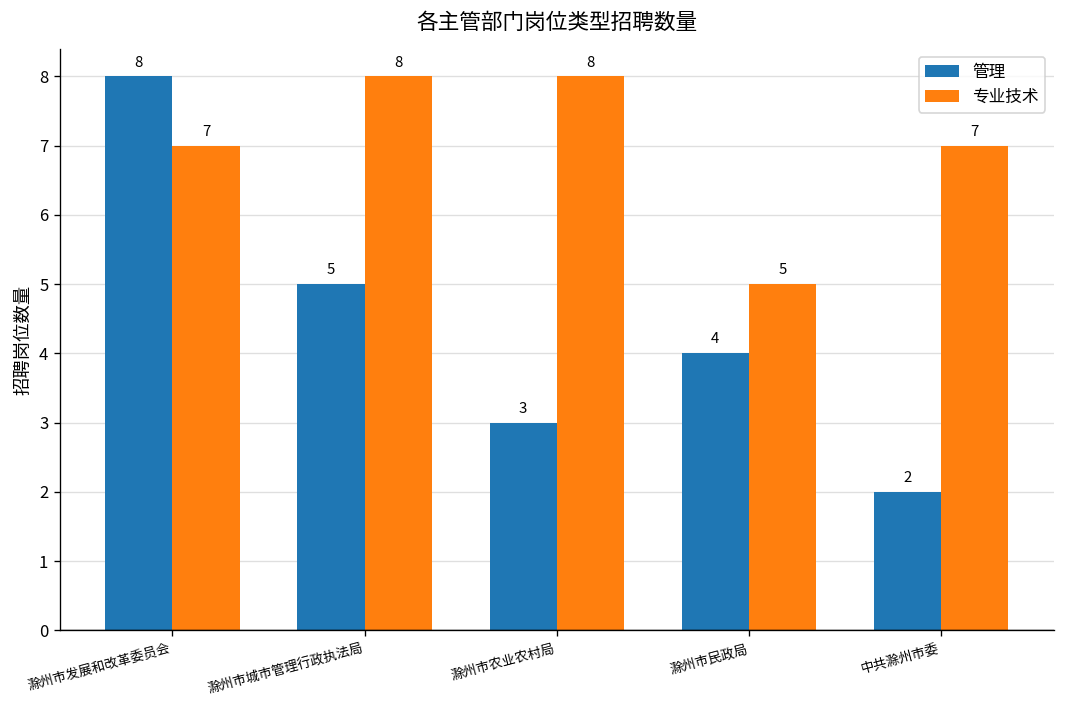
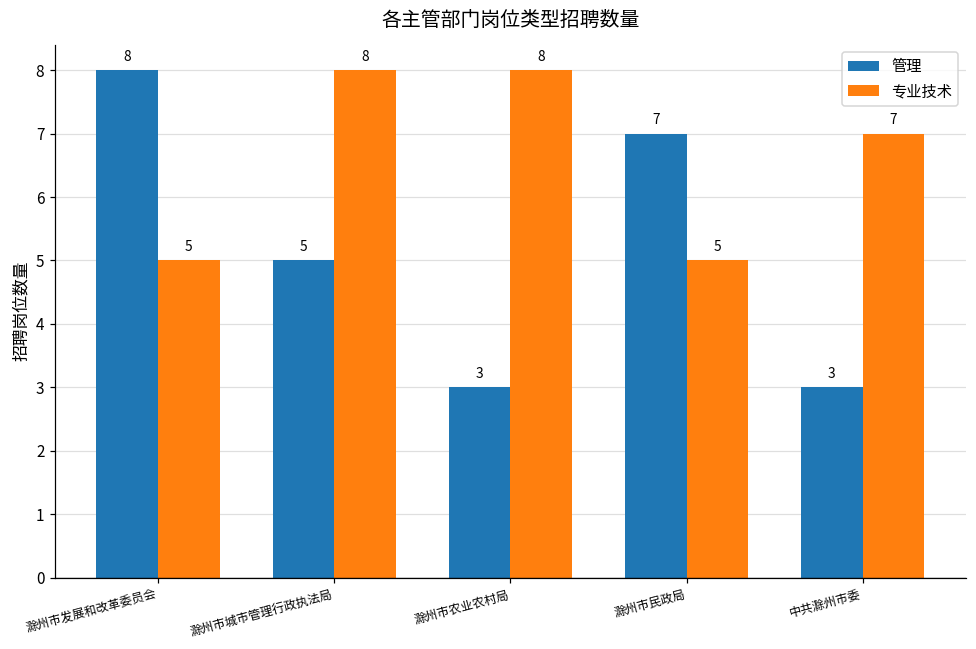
专业技术, 滁州市发展和改革委员会: 7 -> 5
管理, 滁州市民政局: 4 -> 7
管理, 中共滁州市委: 2 -> 3
